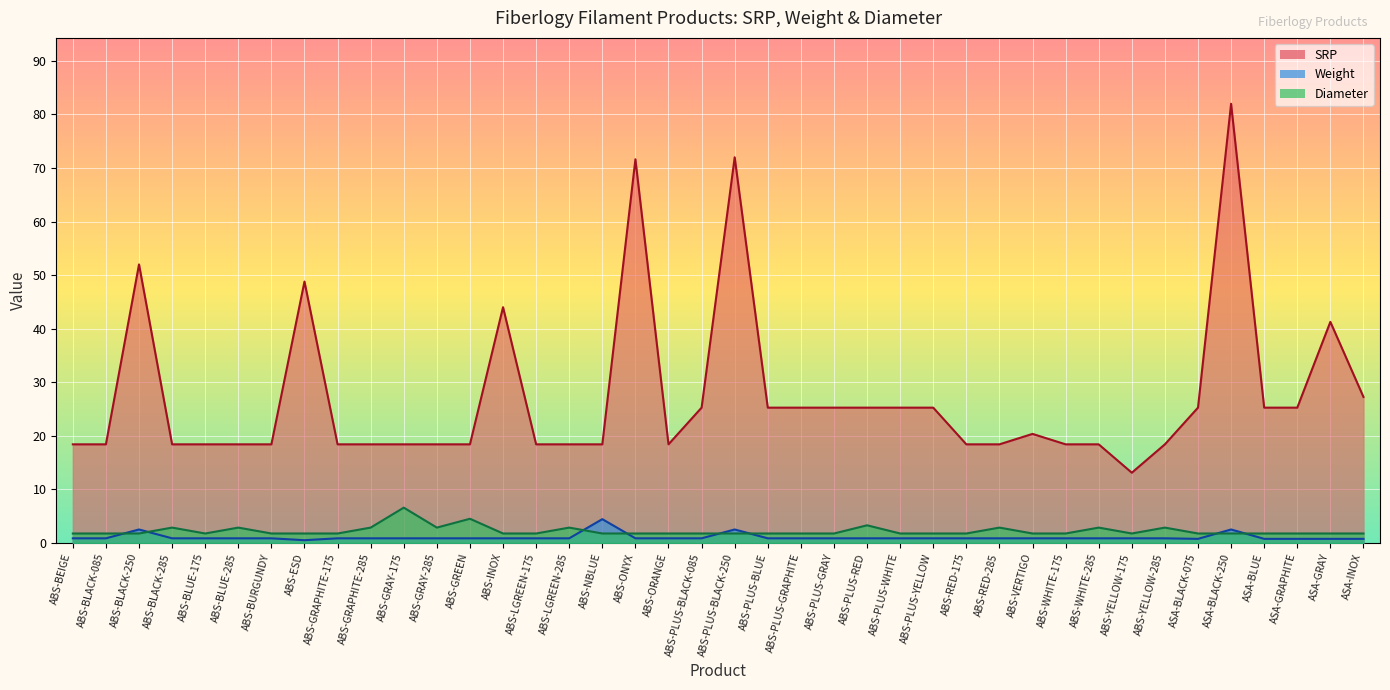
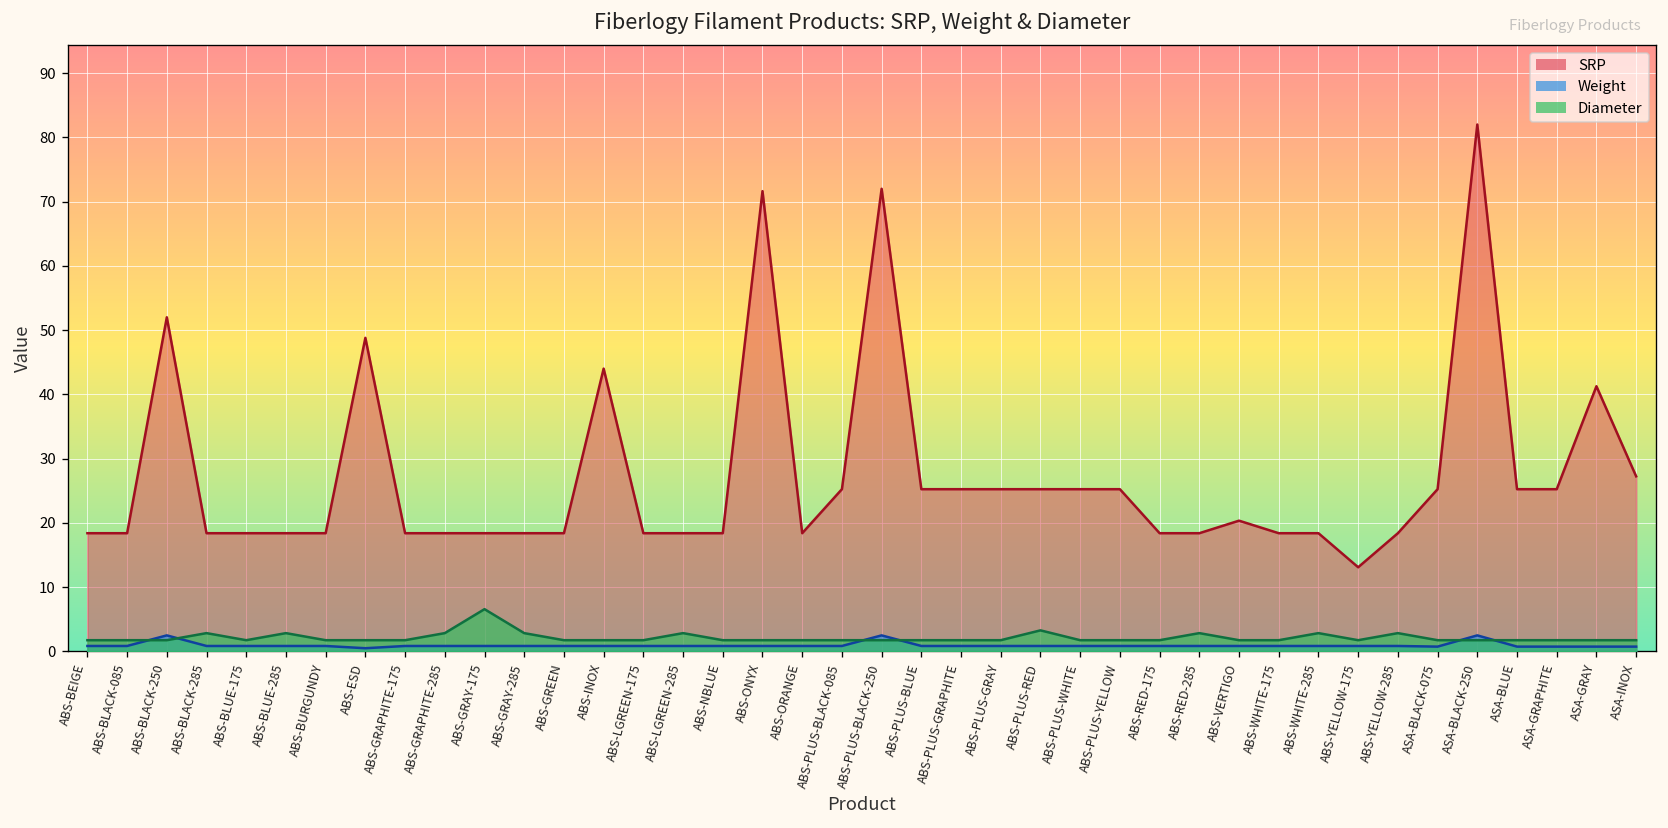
Diameter, ABS-GREEN: 5 -> 2
Weight, ABS-NBLUE: 4 -> 1
